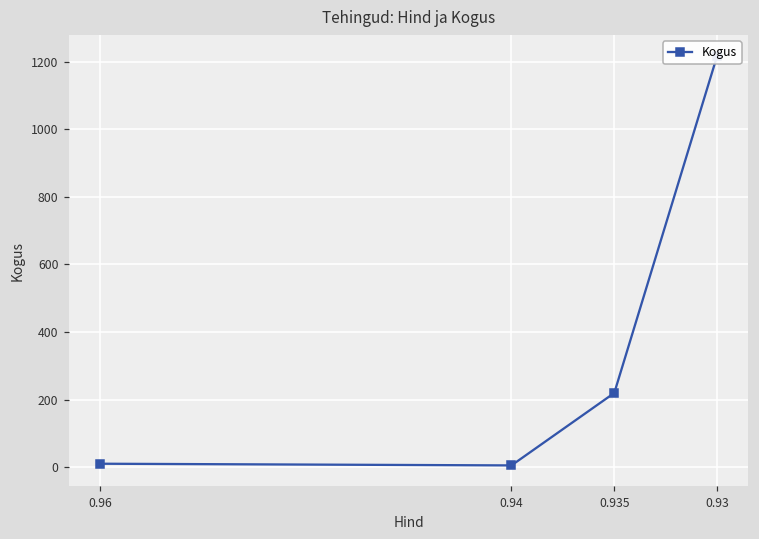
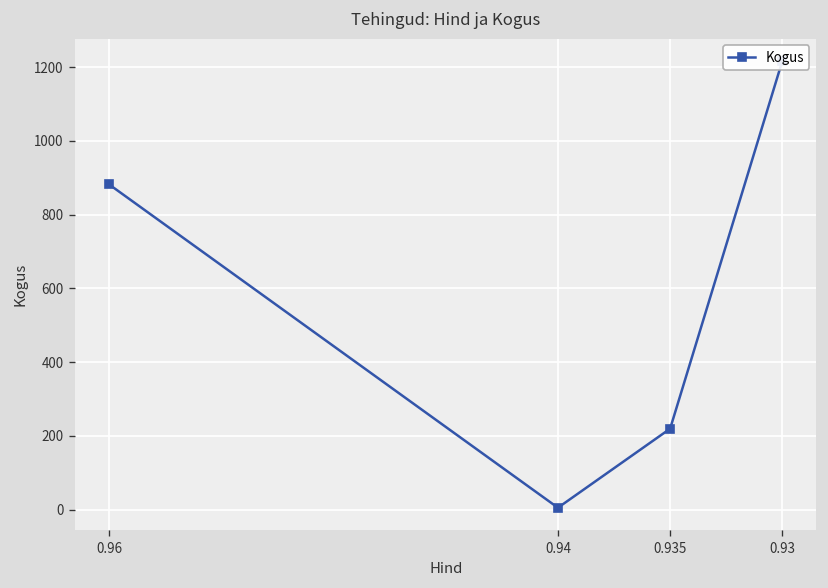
0.96: 10 -> 880
